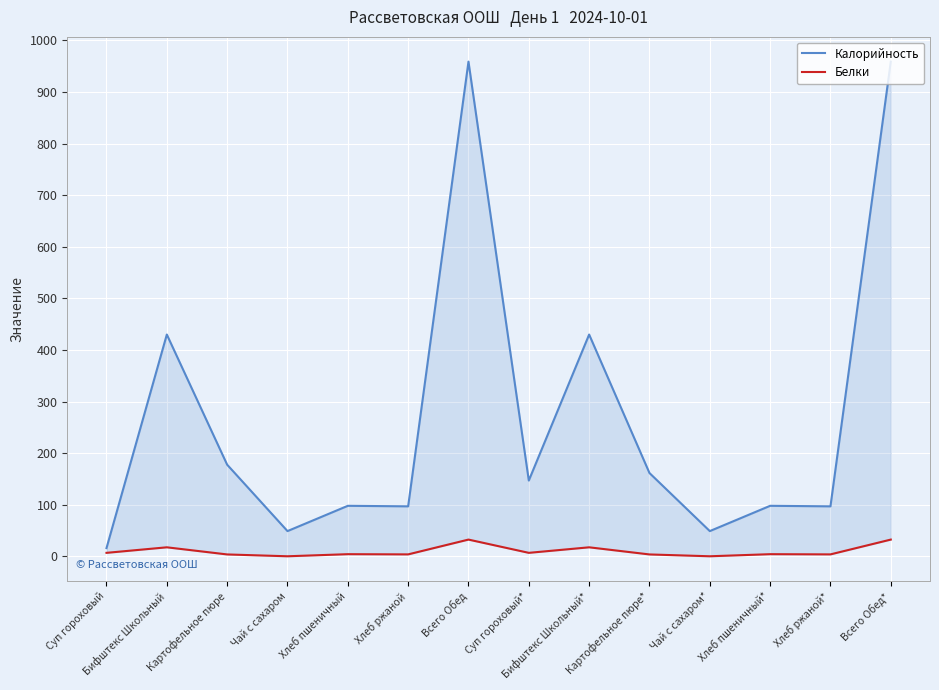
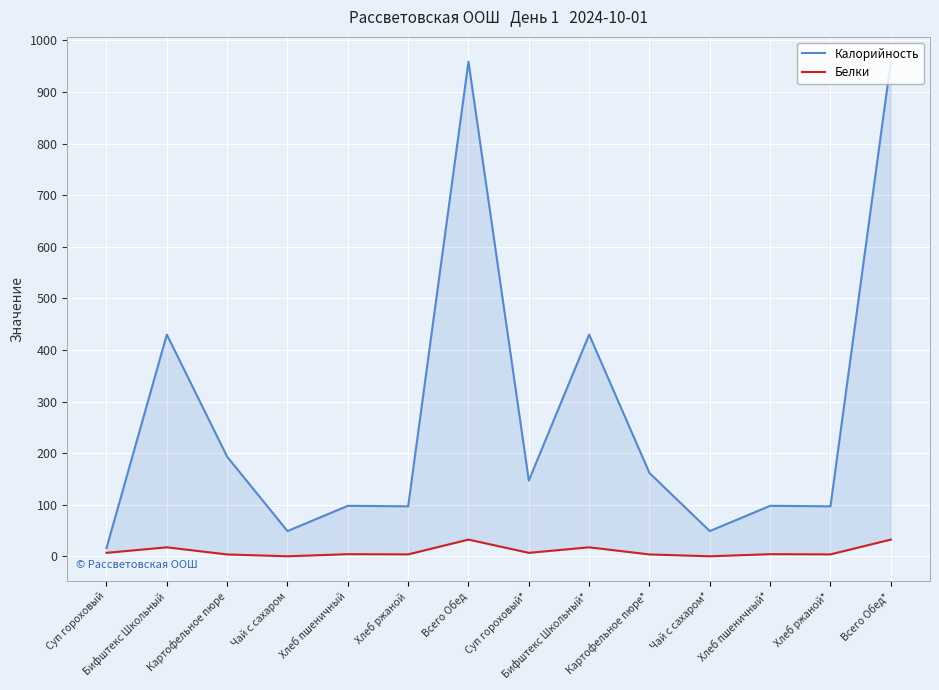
Калорийность, Картофельное пюре: 180 -> 190
